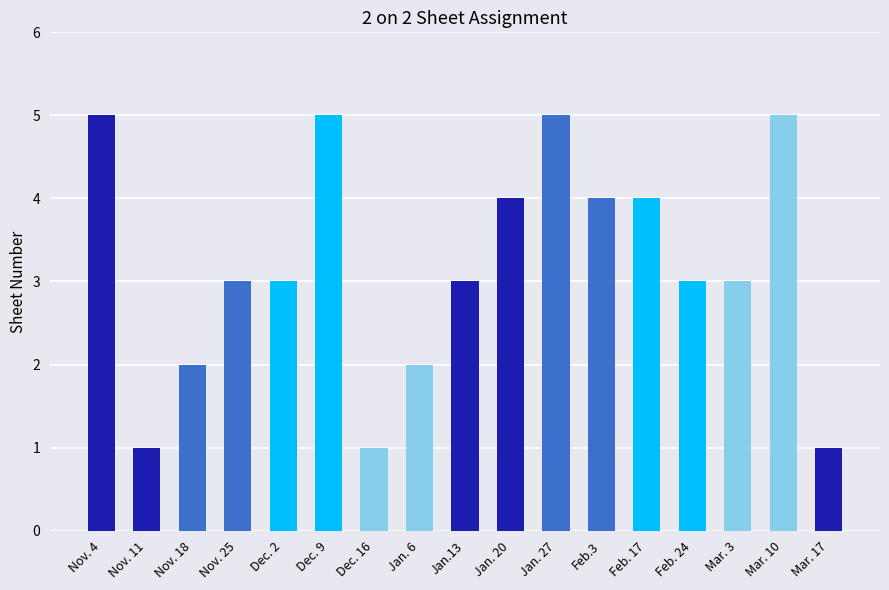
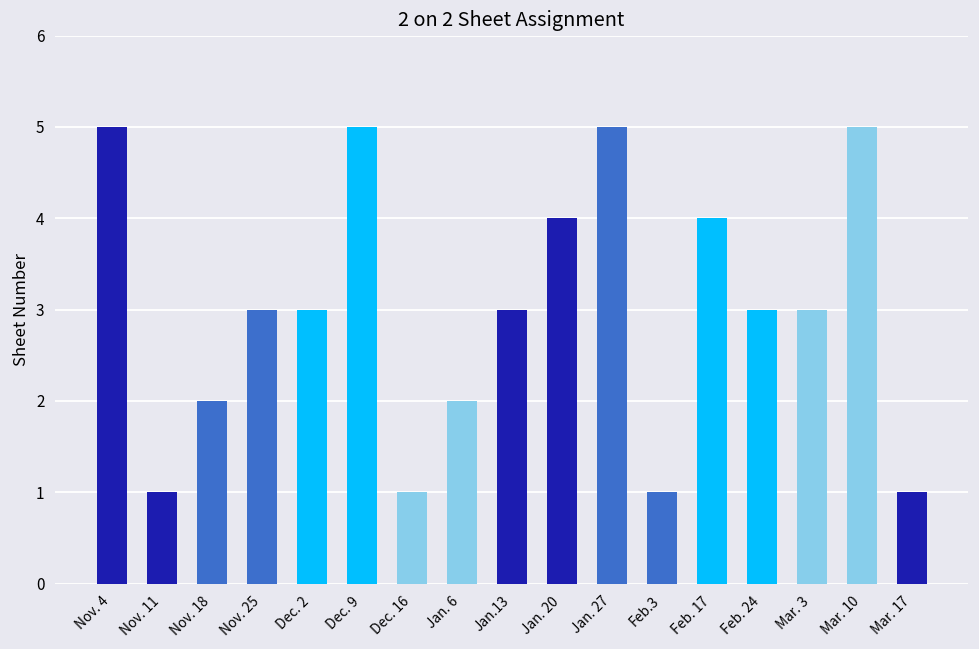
Feb.3: 4 -> 1
